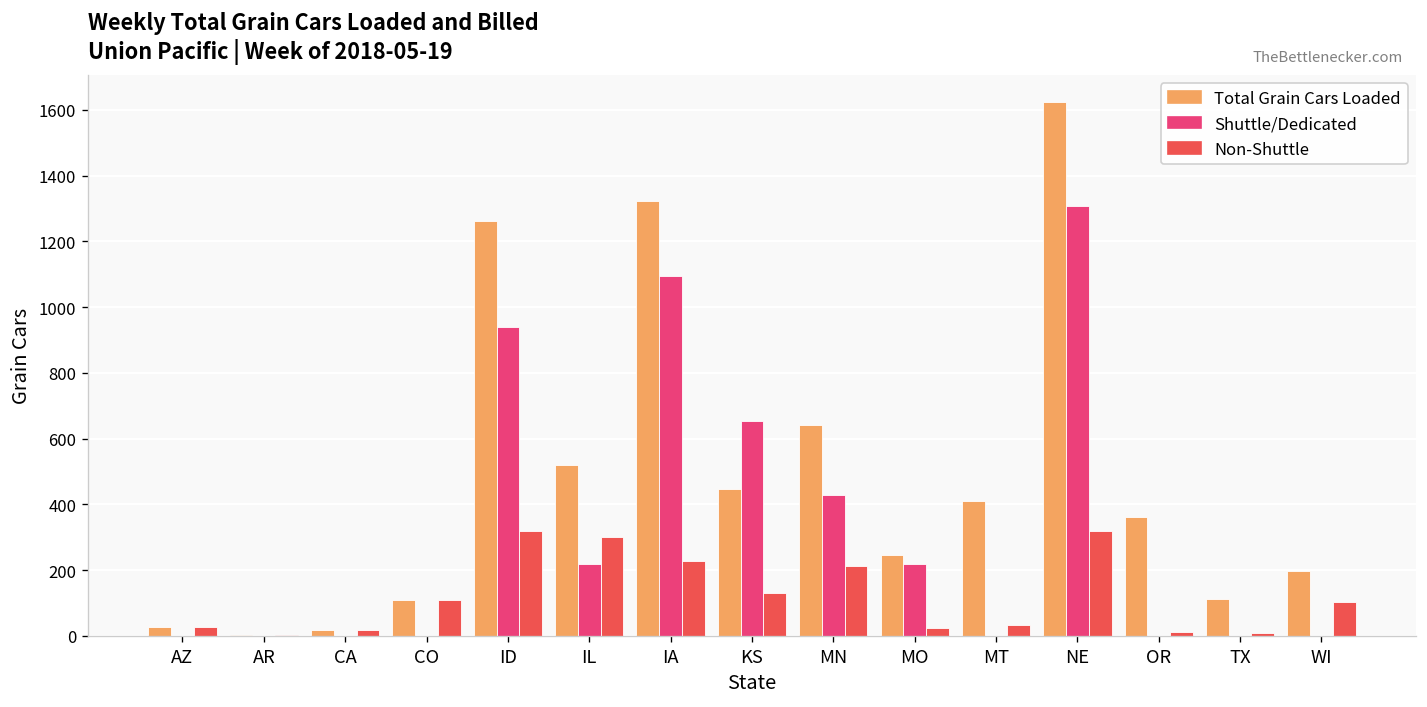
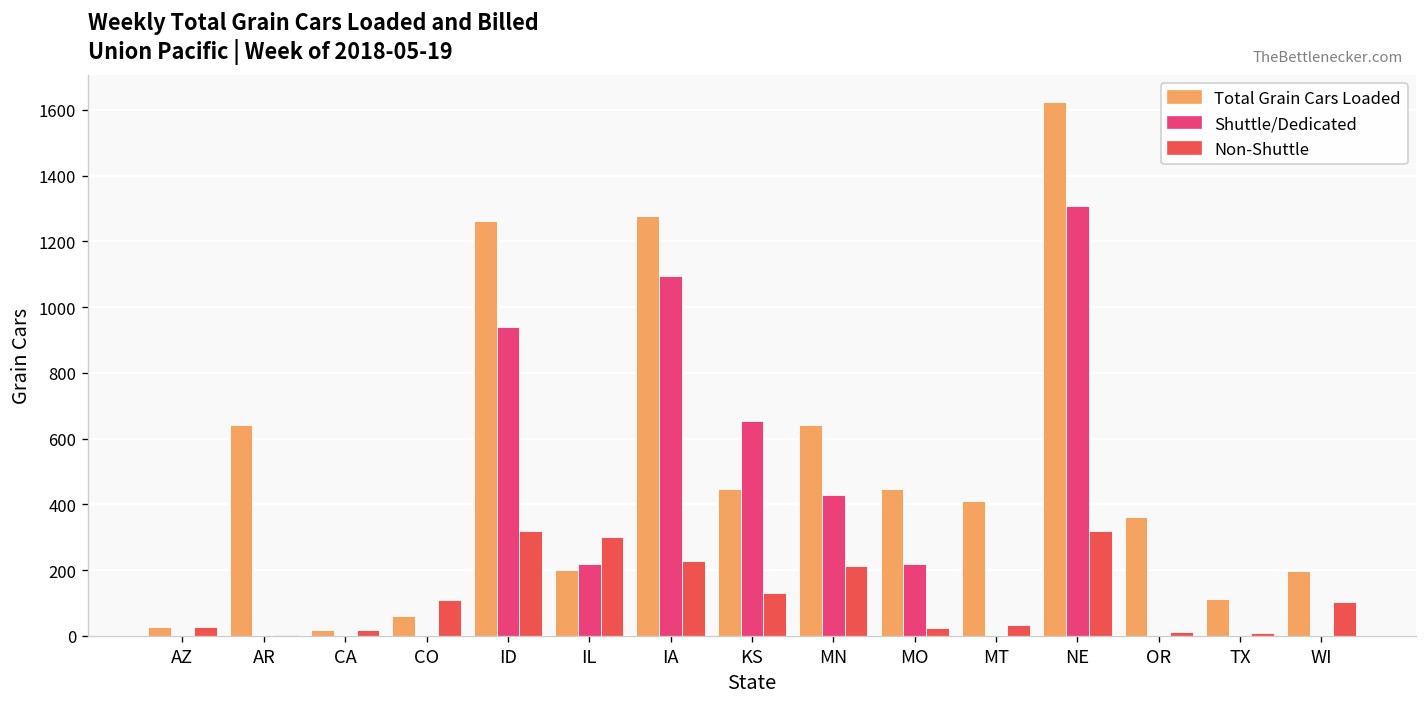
Total Grain Cars Loaded, AR: 0 -> 640
Total Grain Cars Loaded, CO: 110 -> 60
Total Grain Cars Loaded, IL: 520 -> 200
Total Grain Cars Loaded, IA: 1320 -> 1280
Total Grain Cars Loaded, MO: 250 -> 450
